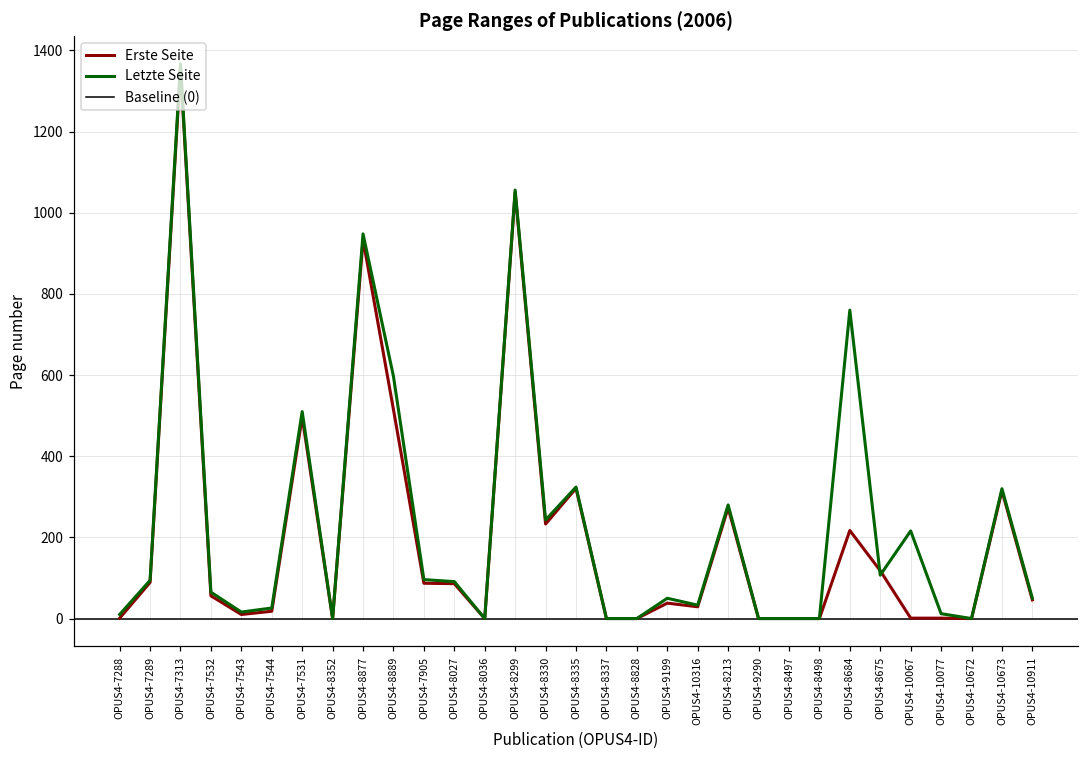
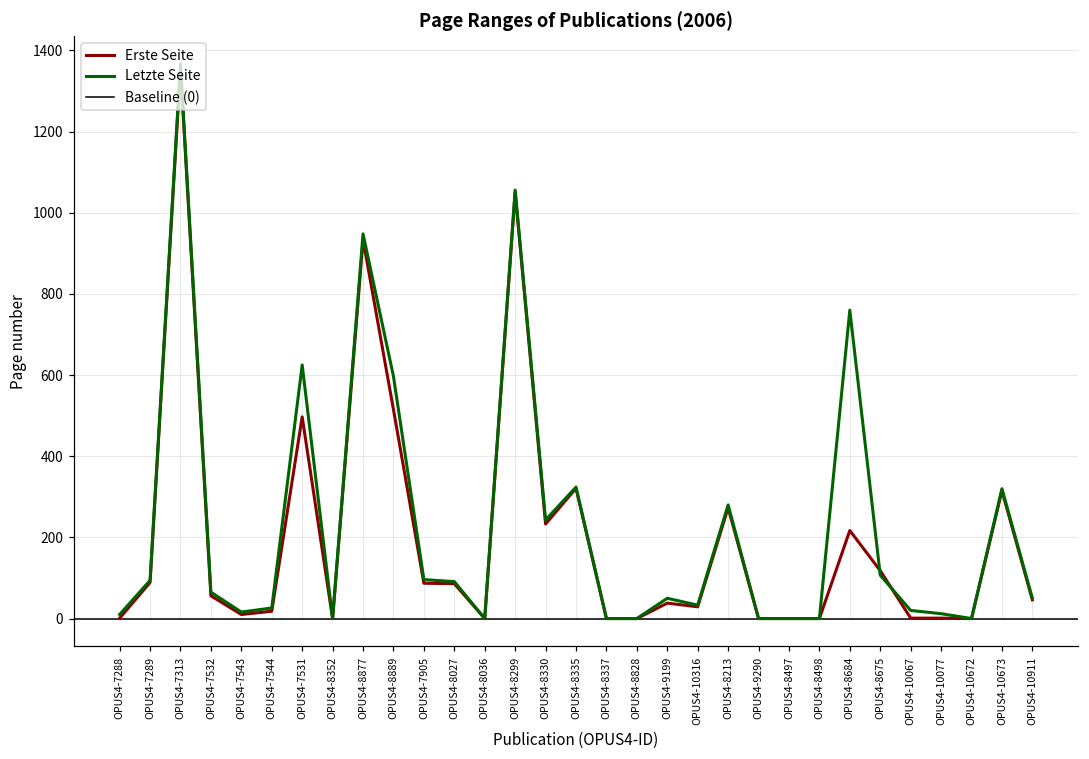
Letzte Seite, OPUS4-7531: 510 -> 630
Letzte Seite, OPUS4-10067: 220 -> 20
